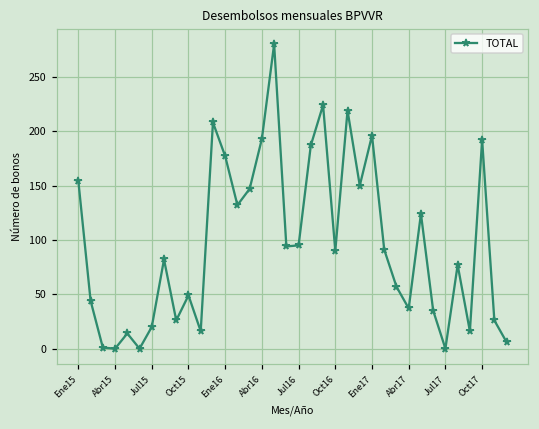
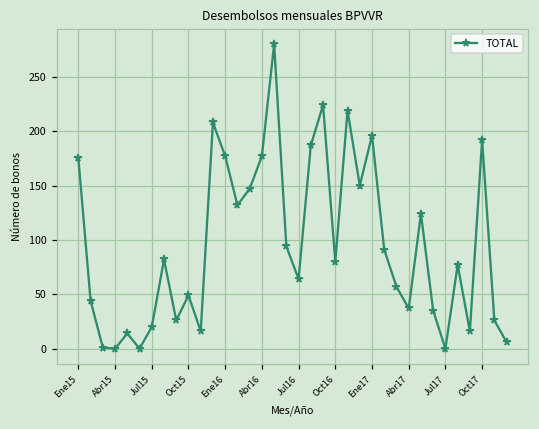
Ene15: 150 -> 180
Abr16: 190 -> 180
Jul16: 100 -> 60
Oct16: 90 -> 80
